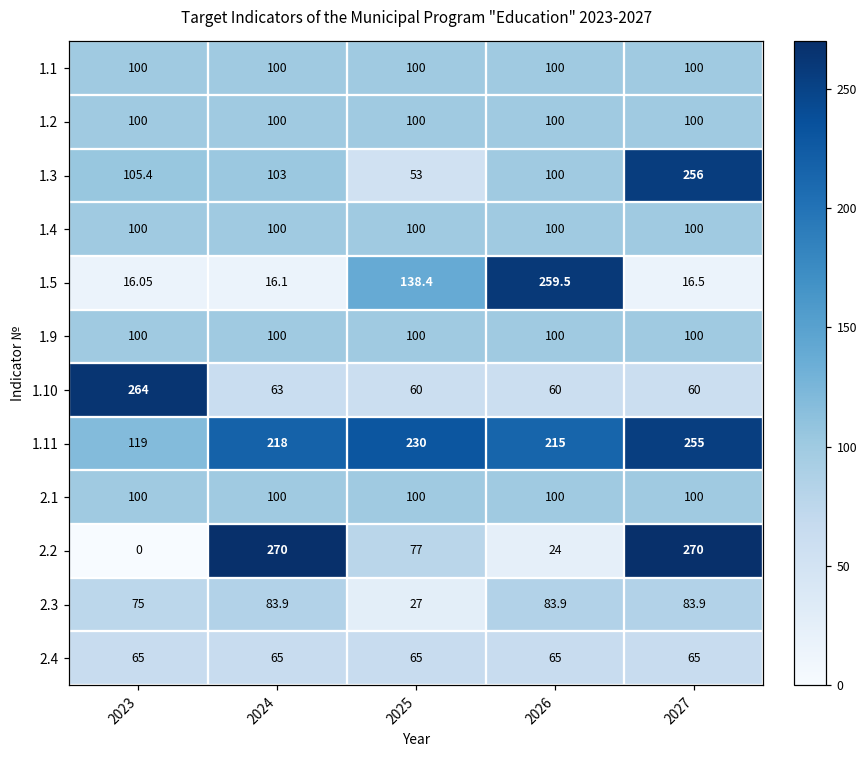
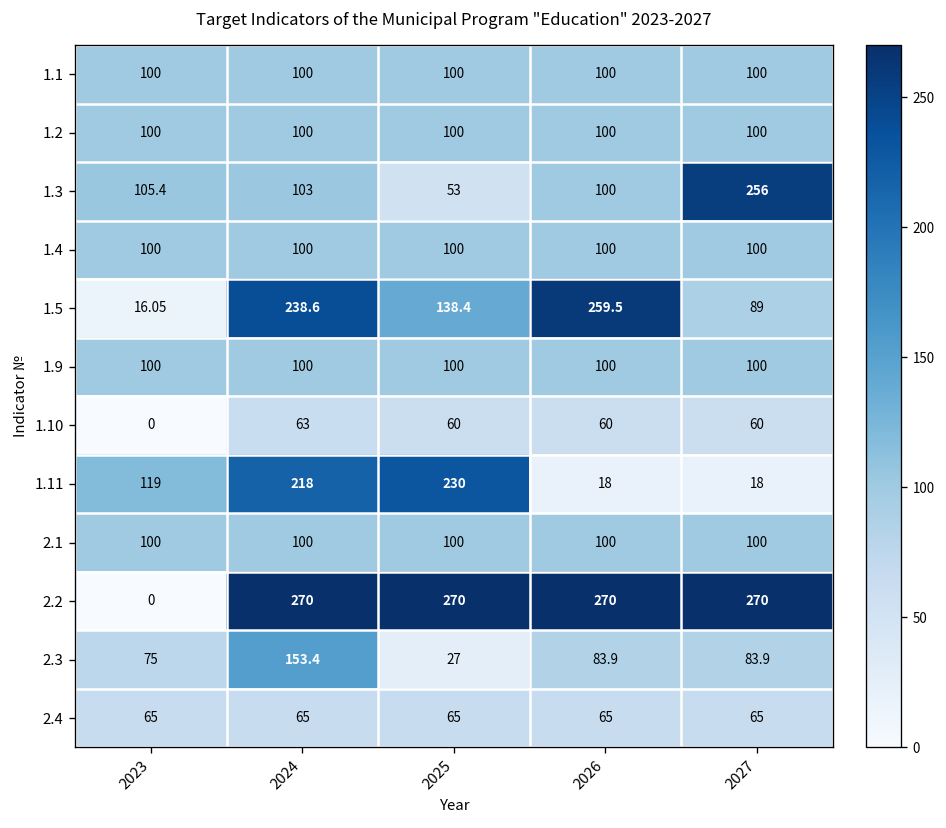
1.5, 2024: 16.1 -> 238.6
1.5, 2027: 16.5 -> 89
1.10, 2023: 264 -> 0
1.11, 2026: 215 -> 18
1.11, 2027: 255 -> 18
2.2, 2025: 77 -> 270
2.2, 2026: 24 -> 270
2.3, 2024: 83.9 -> 153.4
